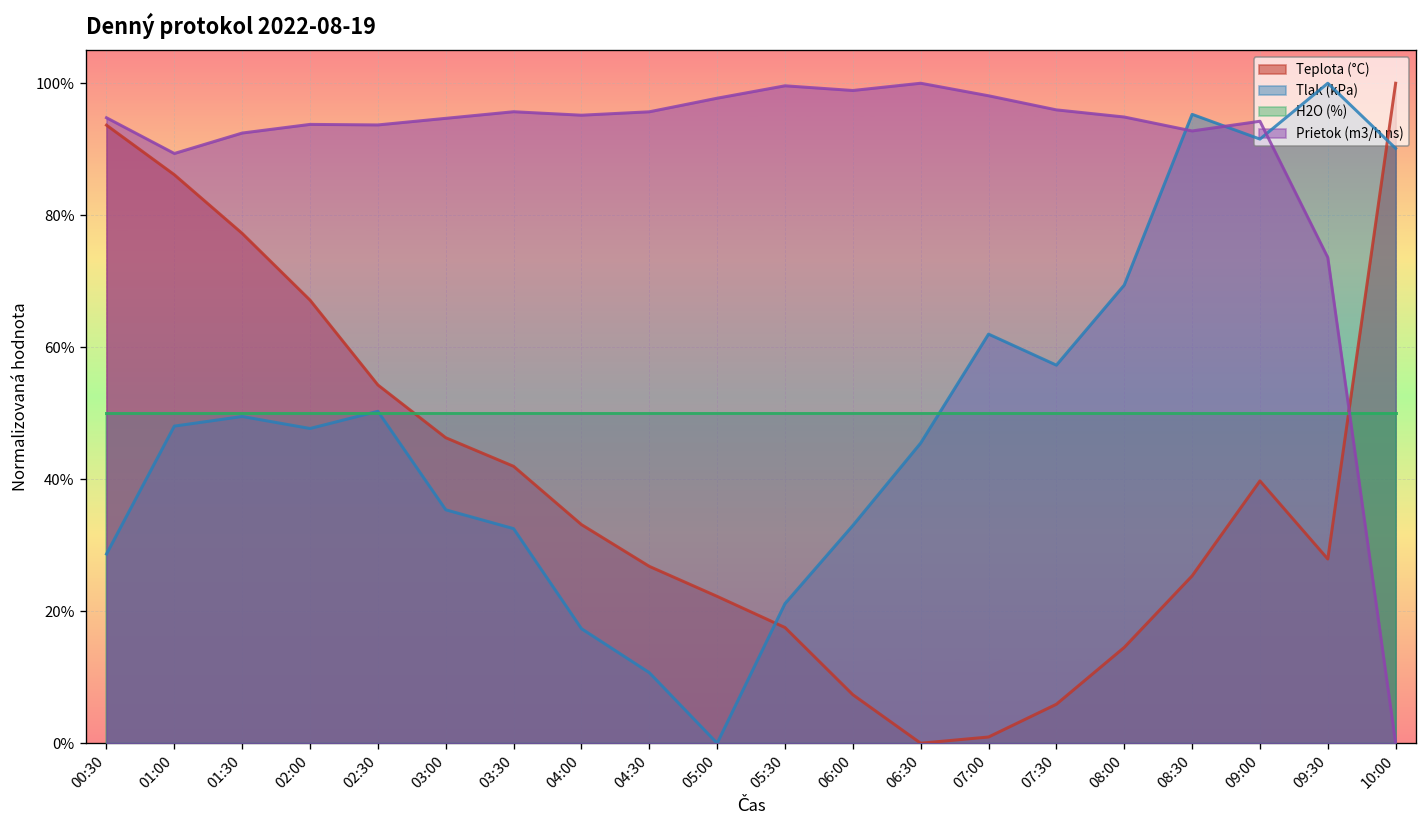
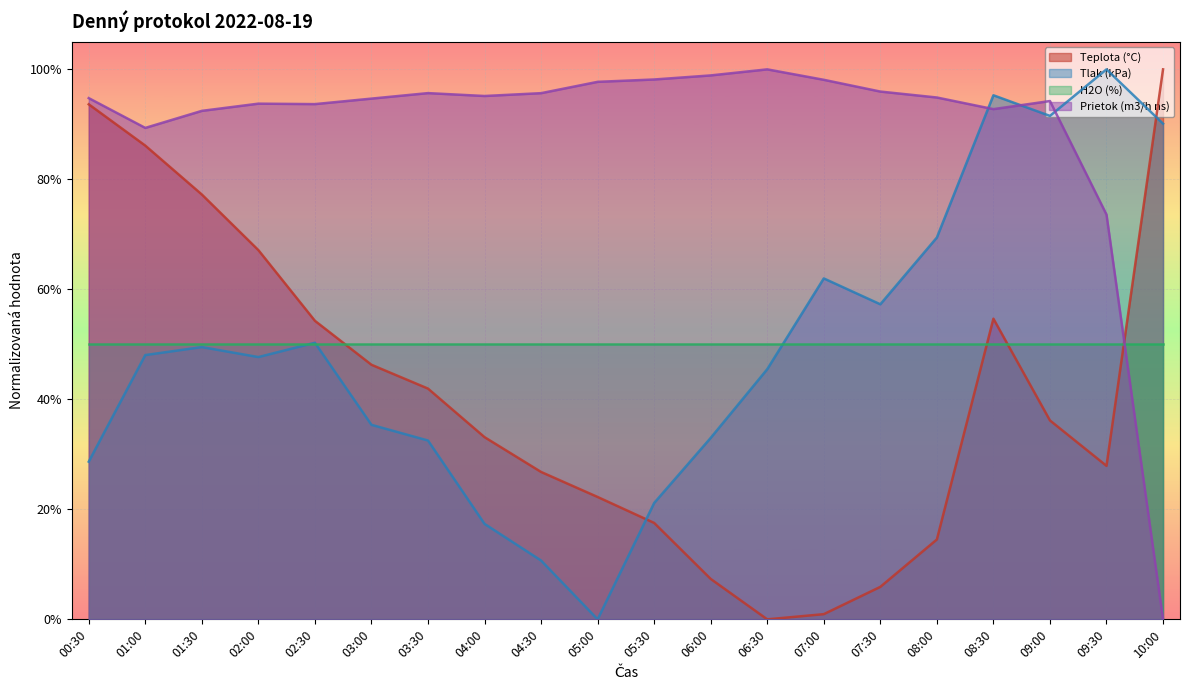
Prietok (m3/h ns), 05:30: 100% -> 98%
Teplota (°C), 08:30: 25% -> 55%
Teplota (°C), 09:00: 40% -> 36%
